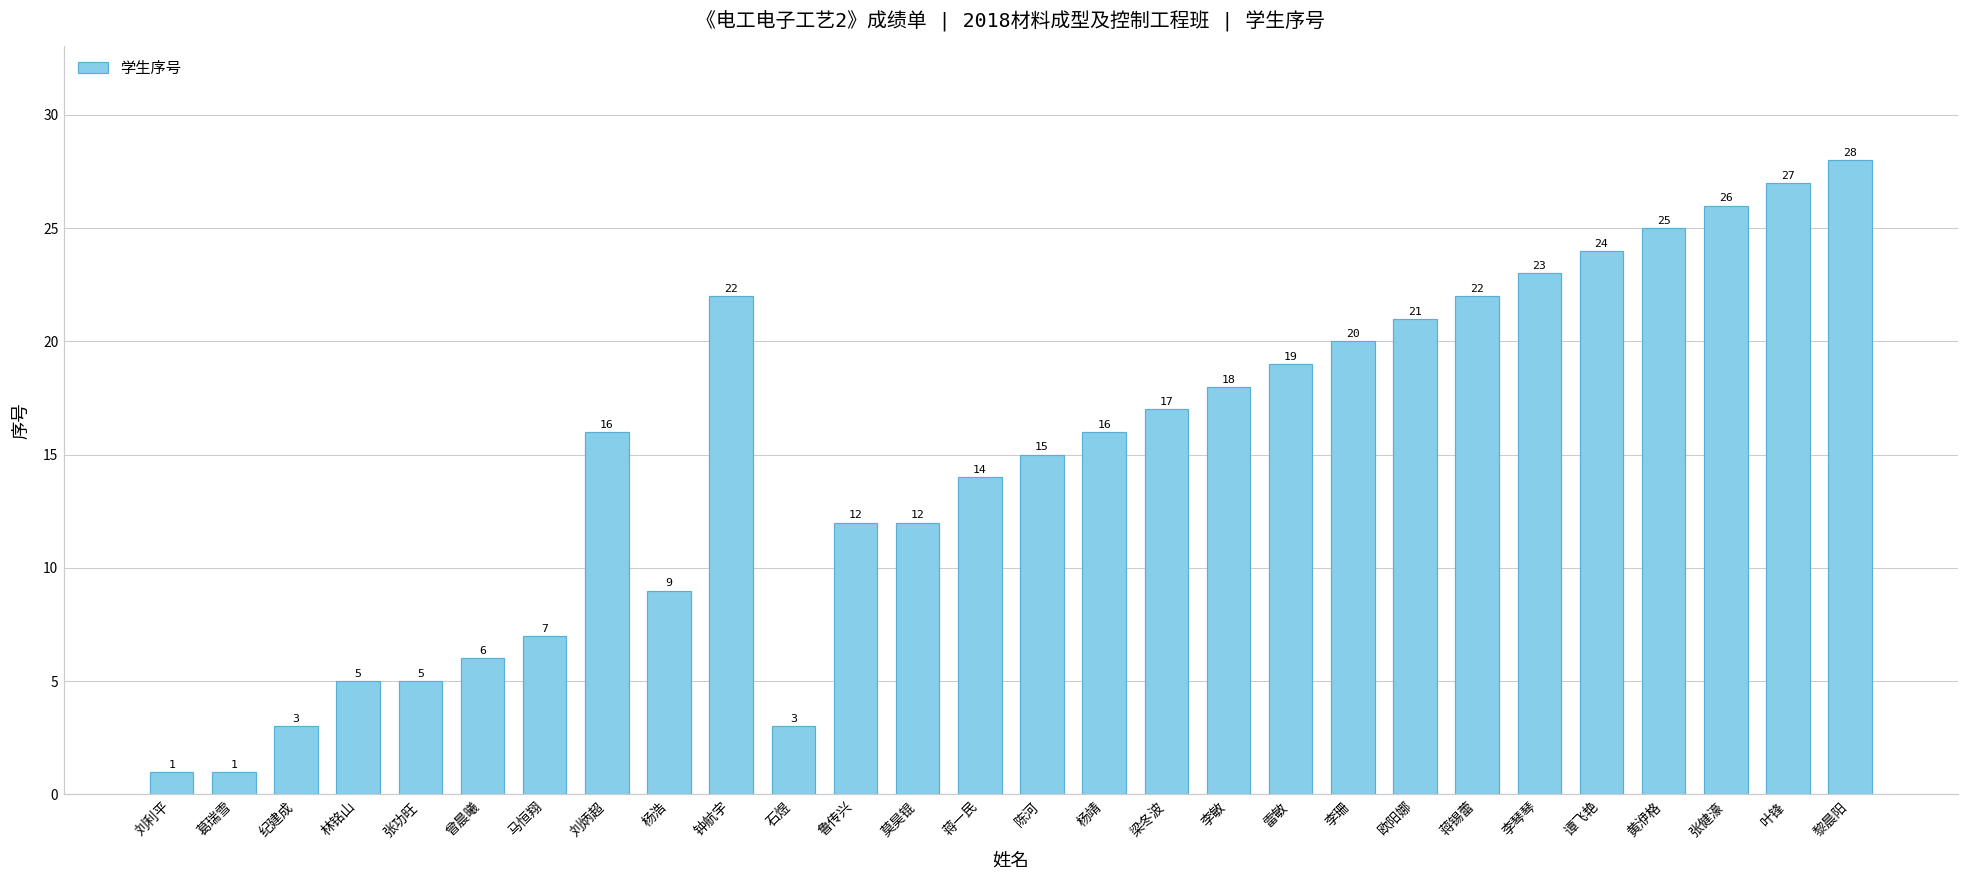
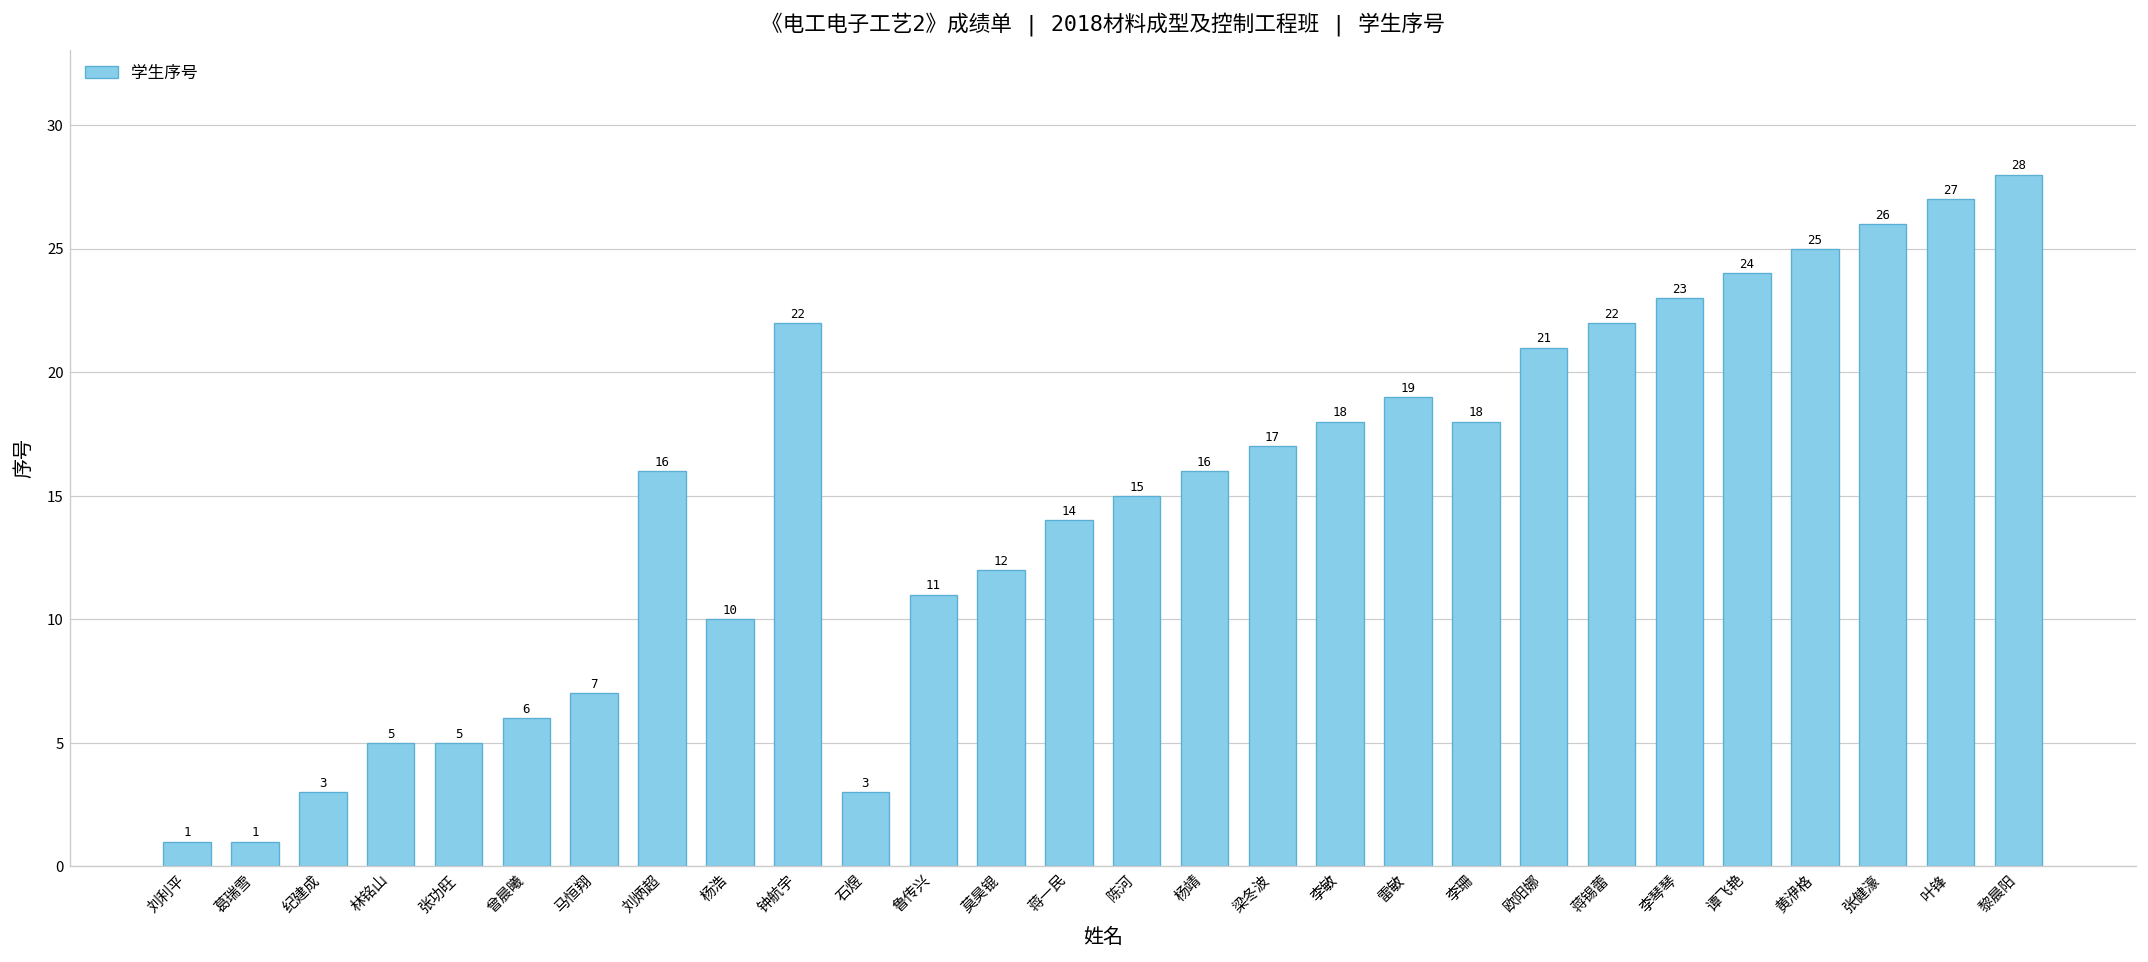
杨浩: 9 -> 10
鲁传兴: 12 -> 11
李珊: 20 -> 18
